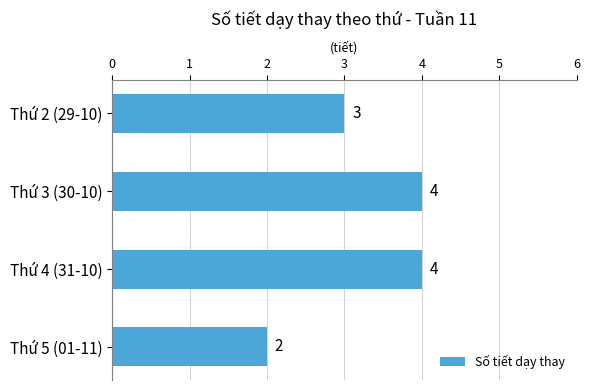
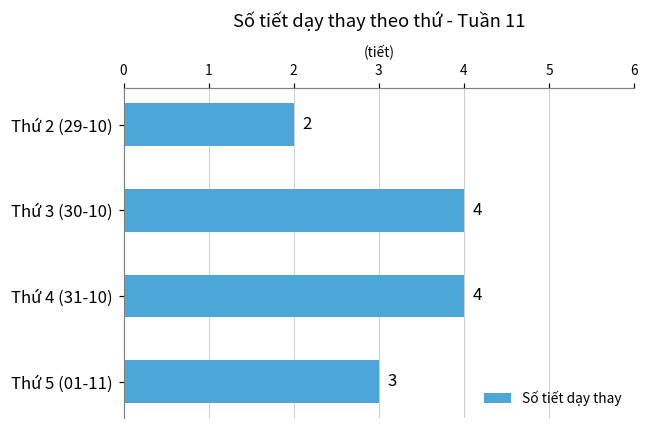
Thứ 2 (29-10): 3 -> 2
Thứ 5 (01-11): 2 -> 3
